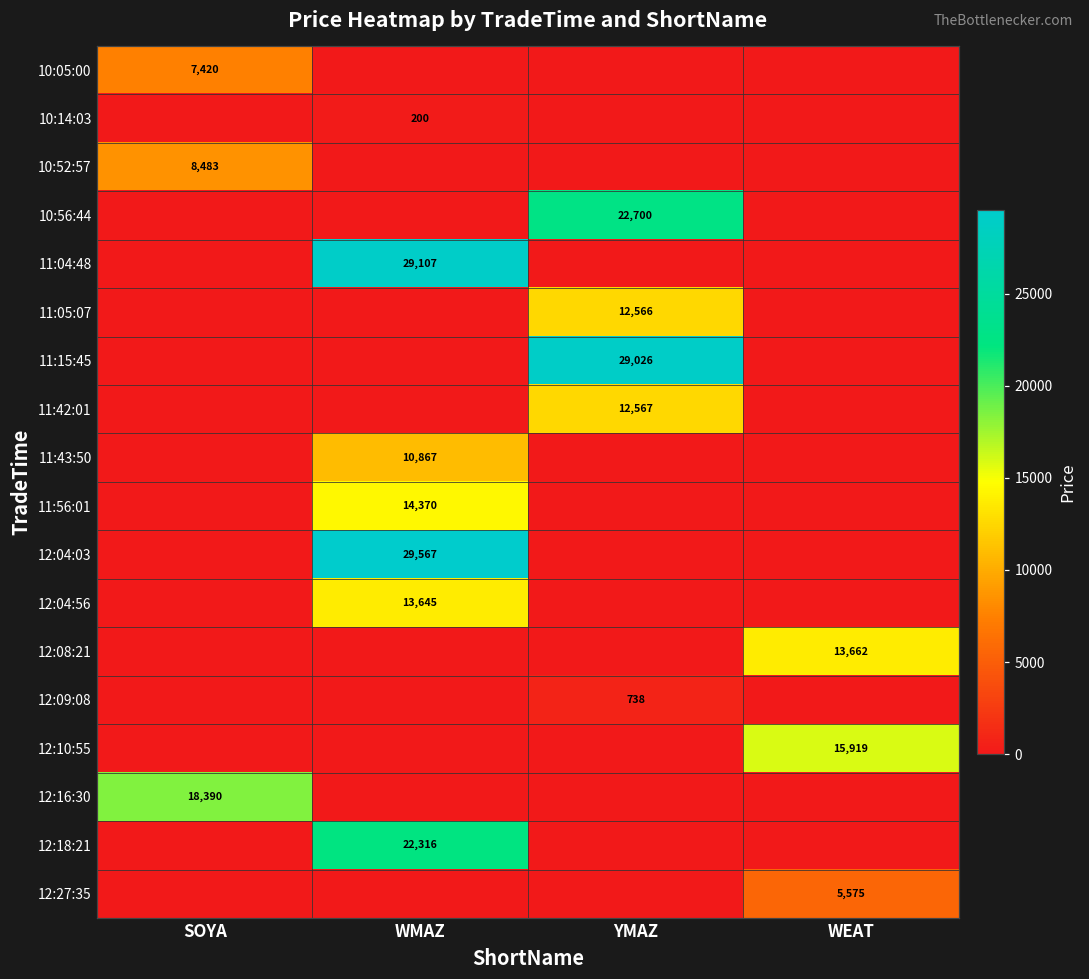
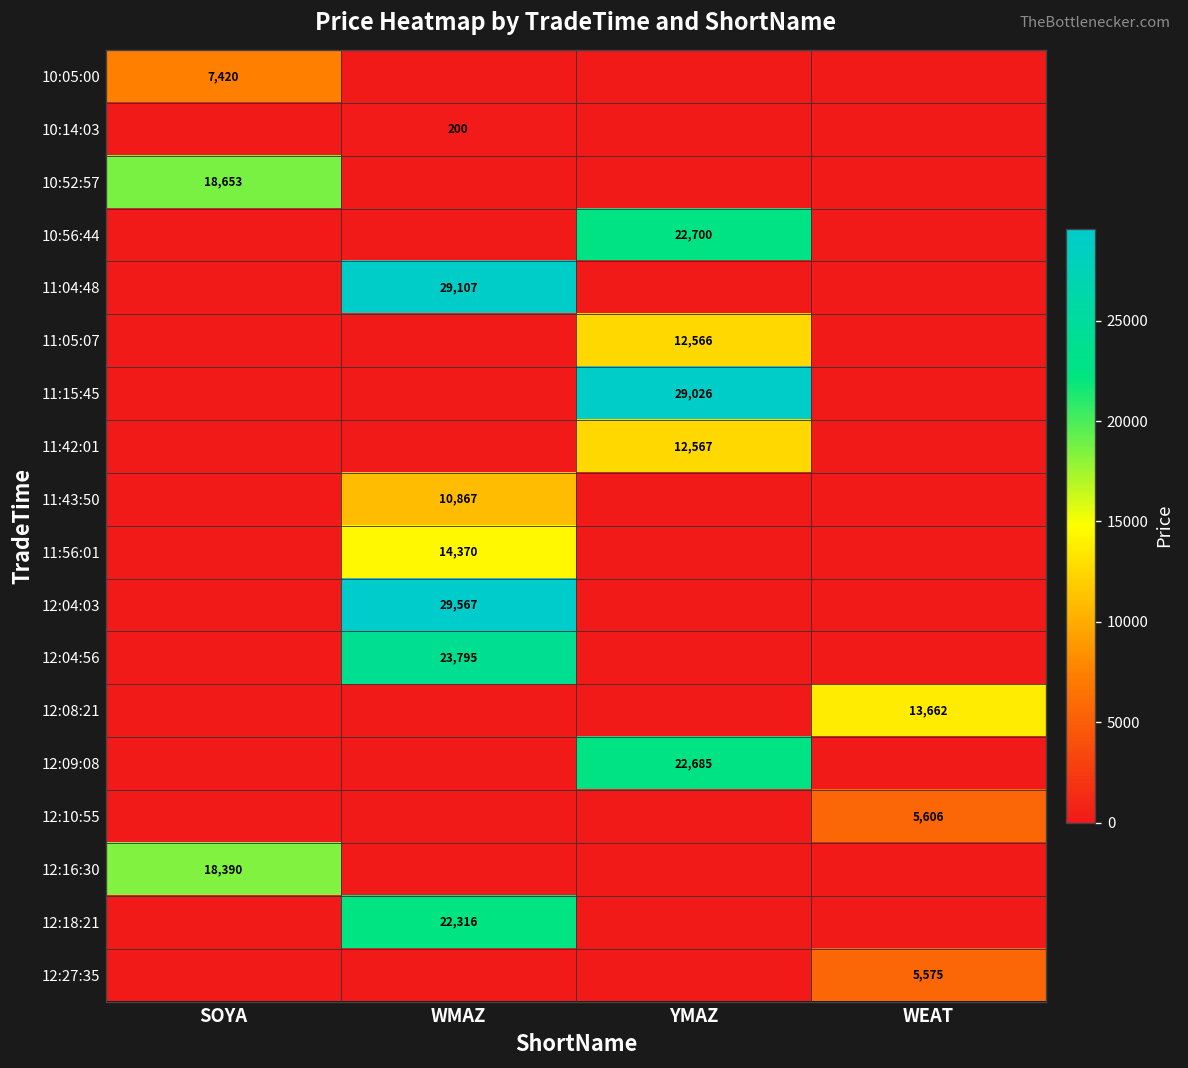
10:52:57, SOYA: 8,483 -> 18,653
12:04:56, WMAZ: 13,645 -> 23,795
12:09:08, YMAZ: 738 -> 22,685
12:10:55, WEAT: 15,919 -> 5,606
